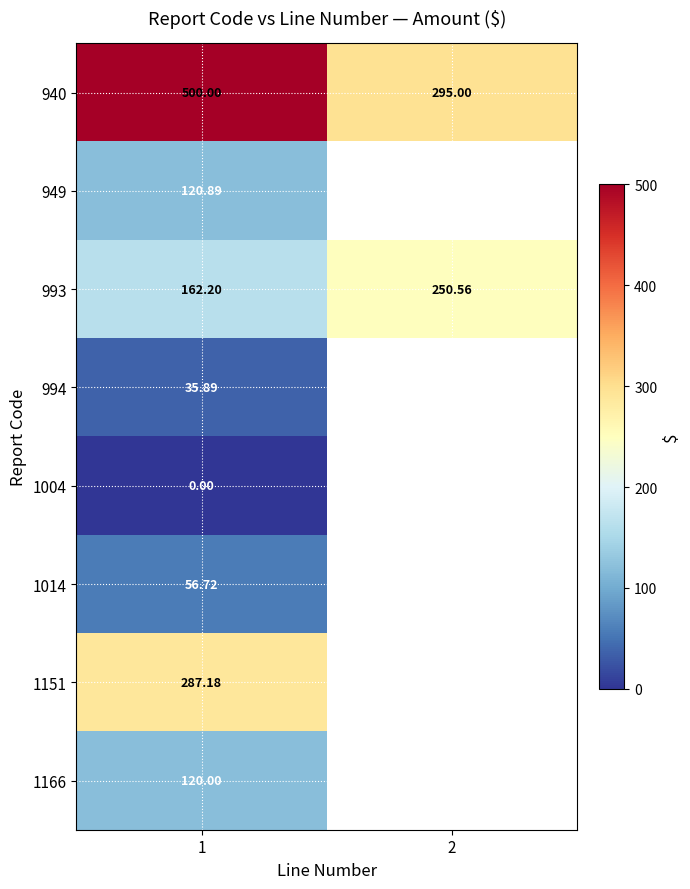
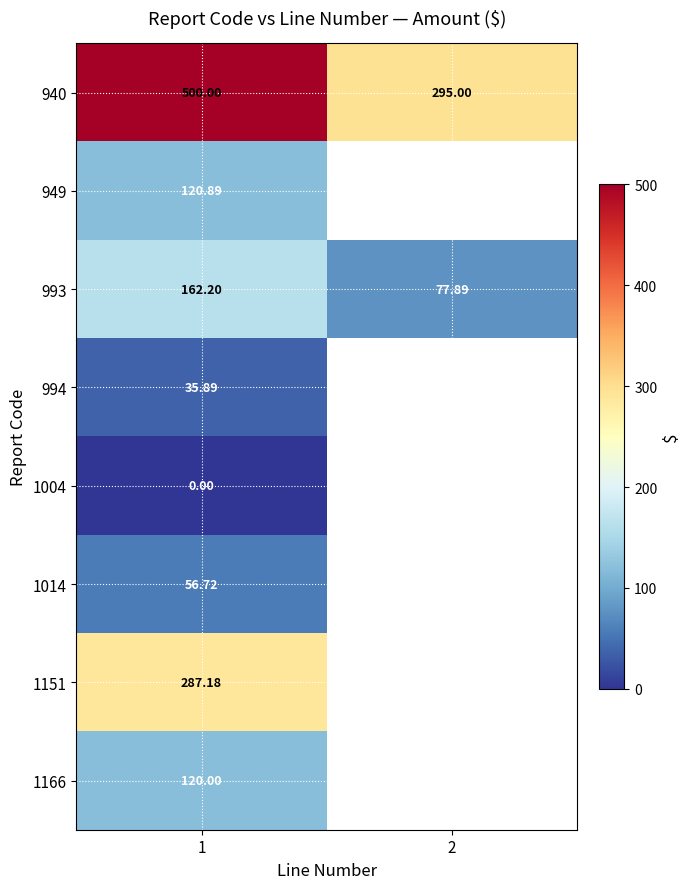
993, 2: 250.56 -> 77.89
